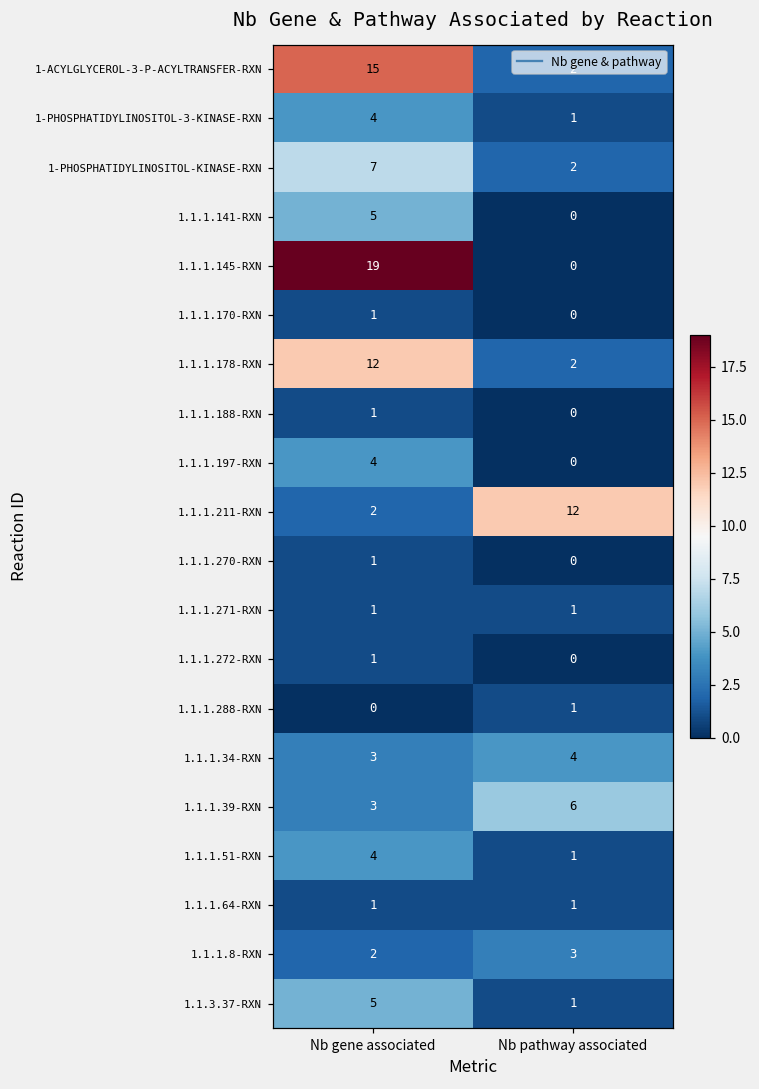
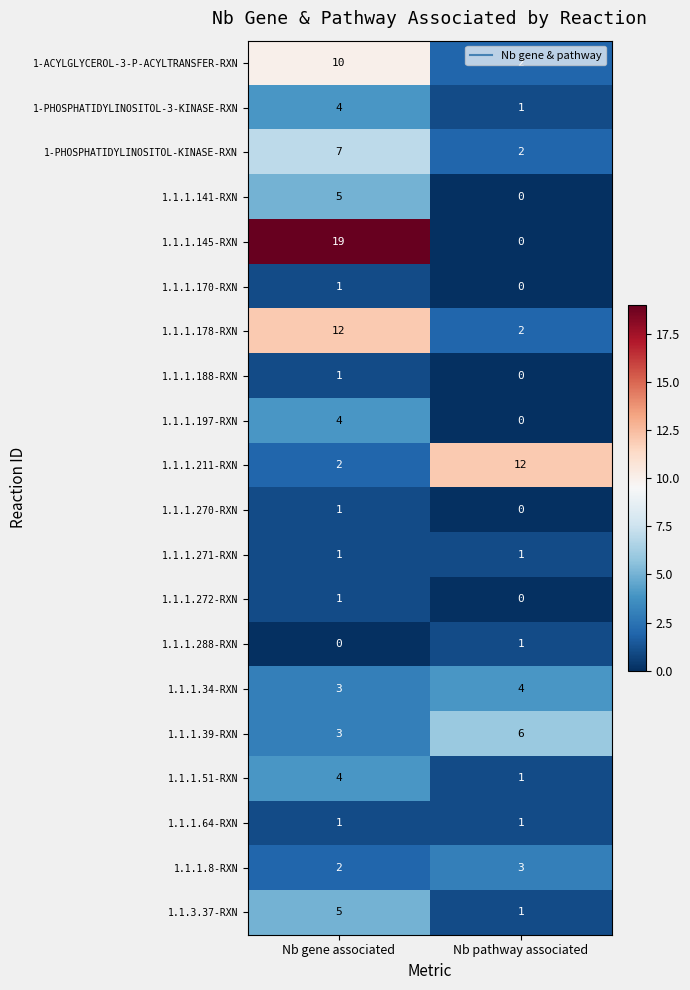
1-ACYLGLYCEROL-3-P-ACYLTRANSFER-RXN, Nb gene associated: 15 -> 10
